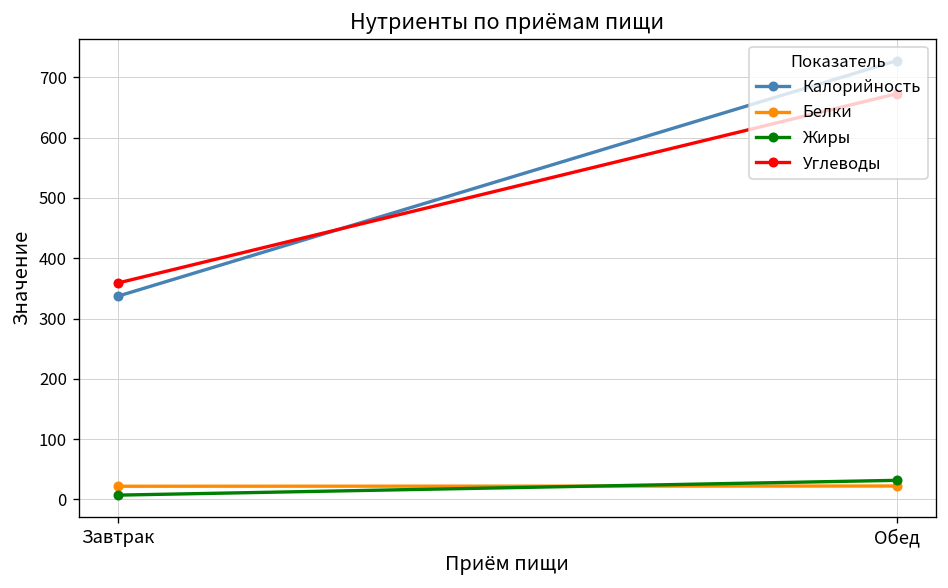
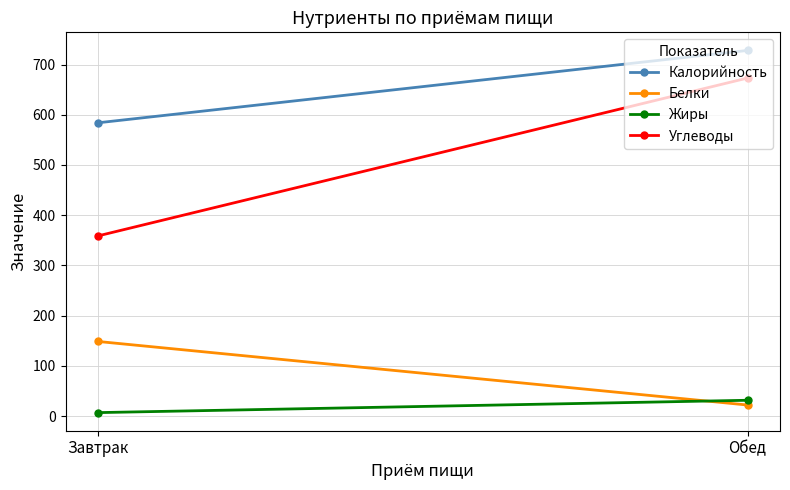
Калорийность, Завтрак: 340 -> 580
Белки, Завтрак: 20 -> 150
